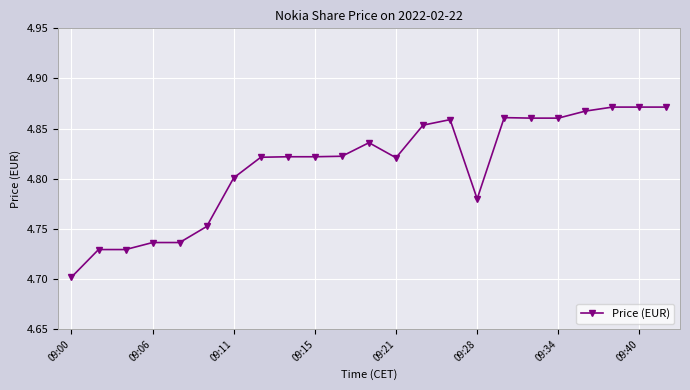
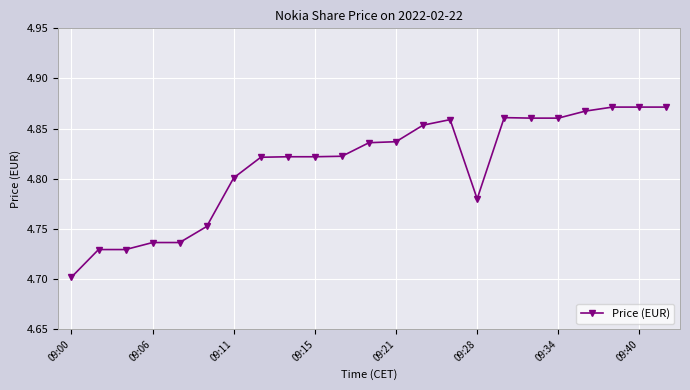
09:21: 4.821 -> 4.837
